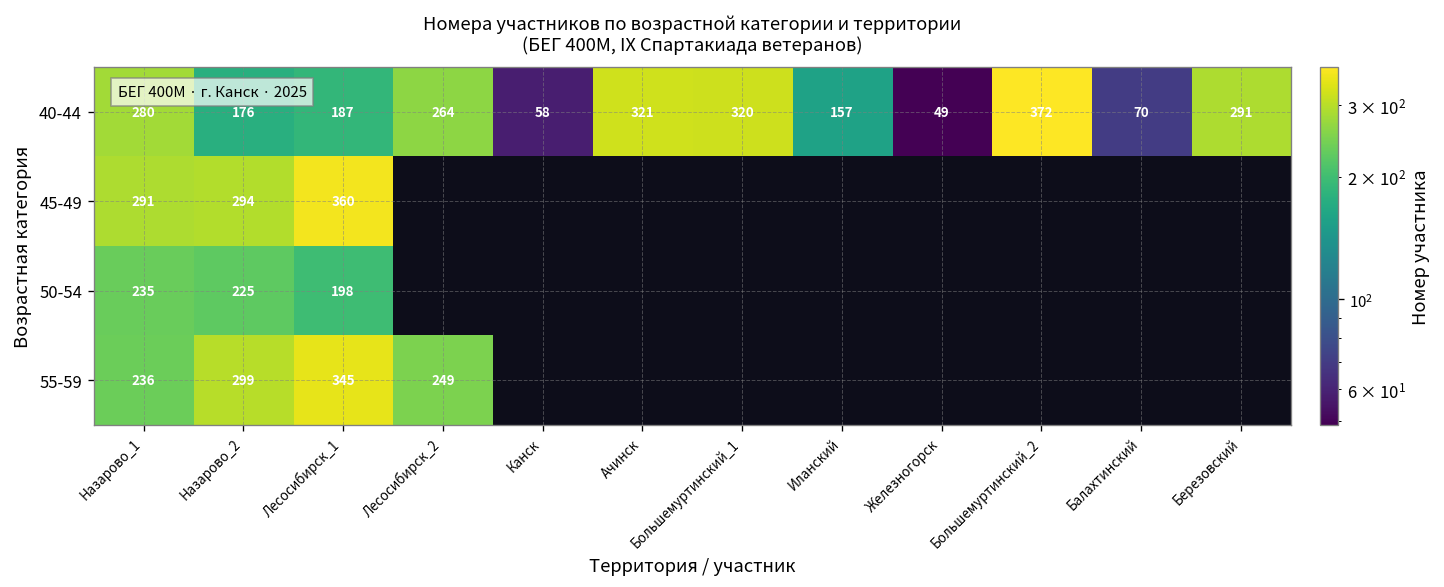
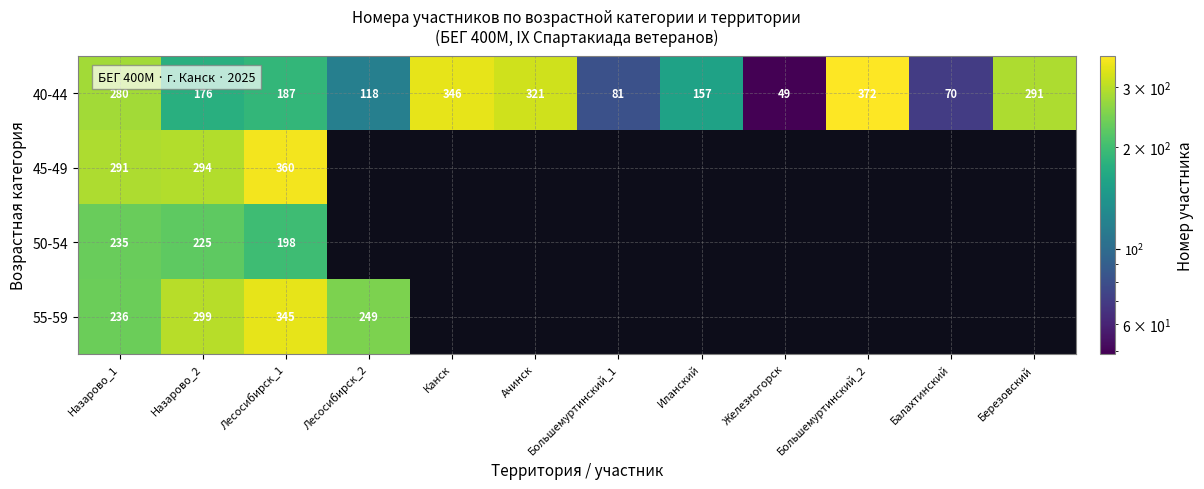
40-44, Лесосибирск_2: 264 -> 118
40-44, Канск: 58 -> 346
40-44, Большемуртинский_1: 320 -> 81
